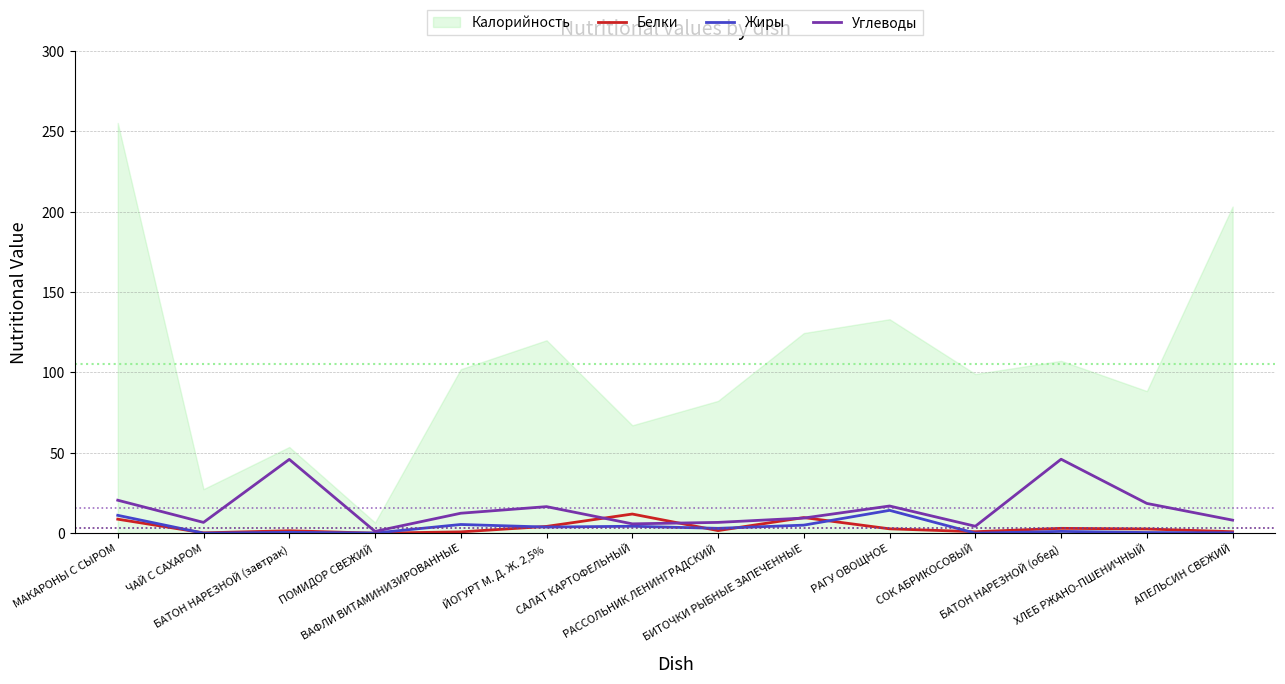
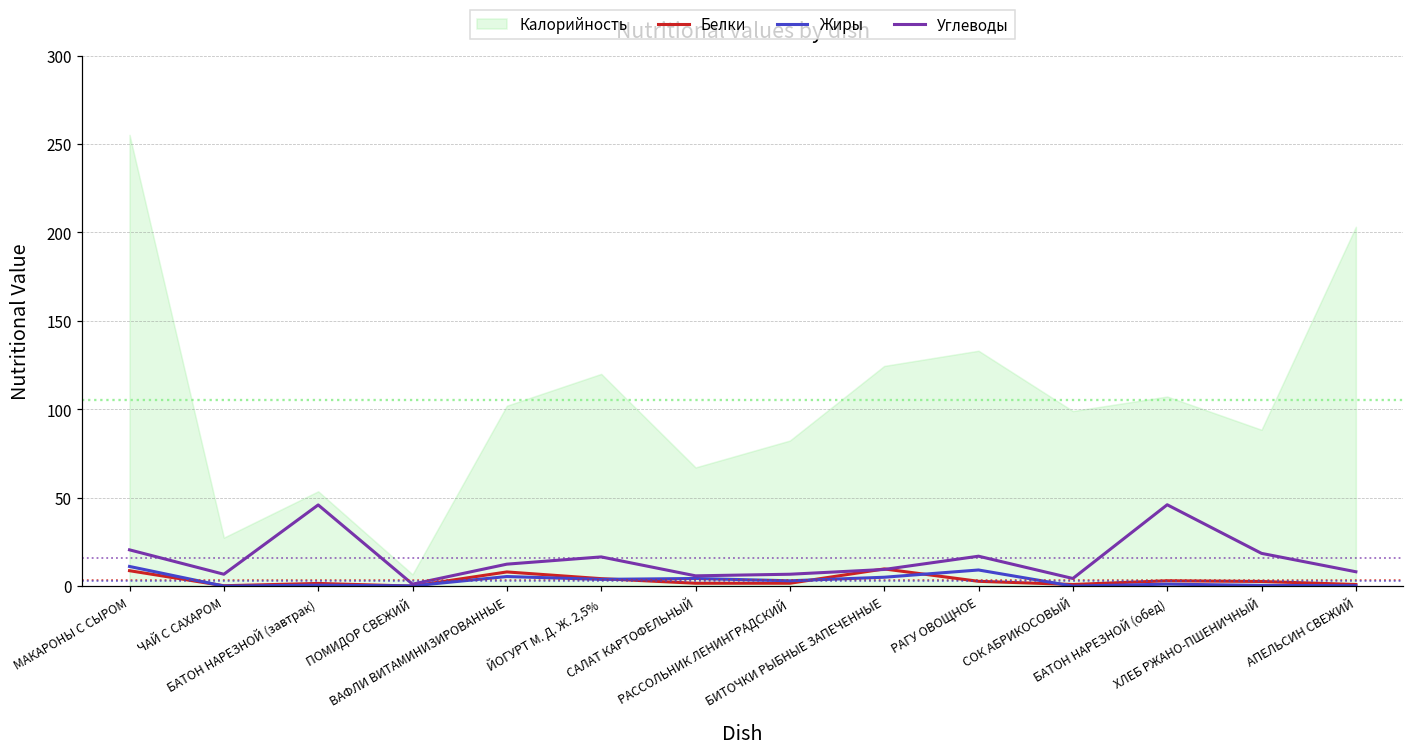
Белки, ВАФЛИ ВИТАМИНИЗИРОВАННЫЕ: 1 -> 8
Белки, САЛАТ КАРТОФЕЛЬНЫЙ: 12 -> 2
Жиры, РАГУ ОВОЩНОЕ: 14 -> 9
